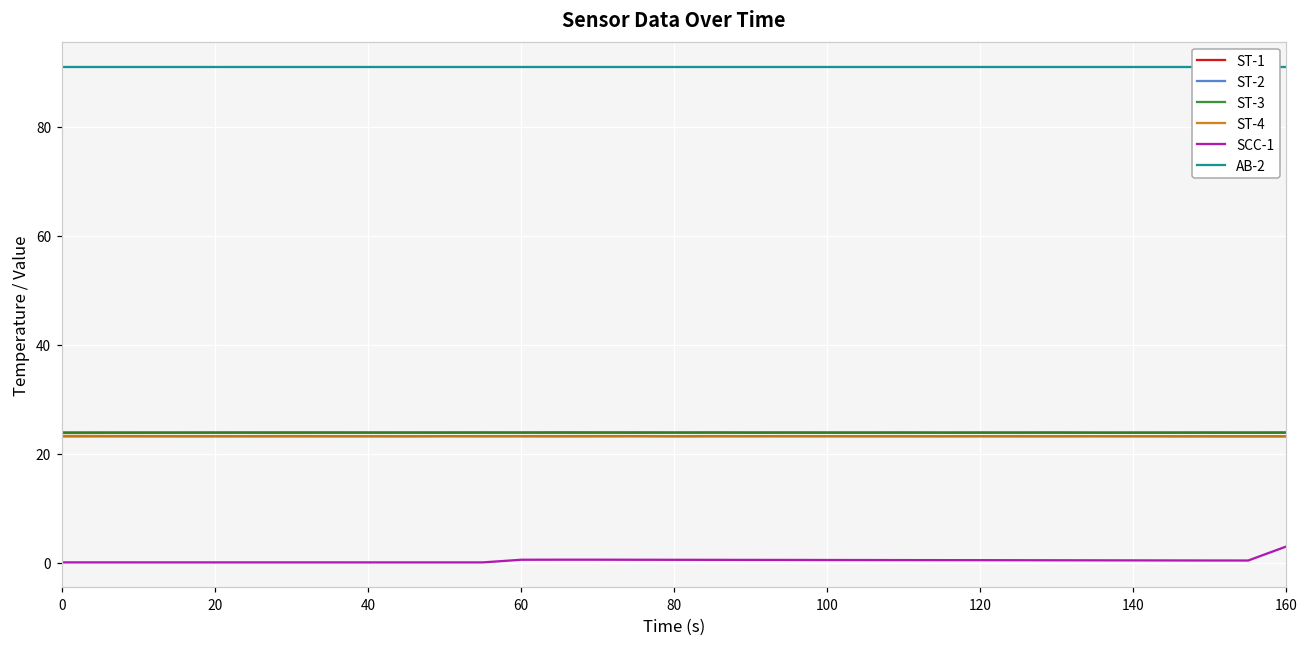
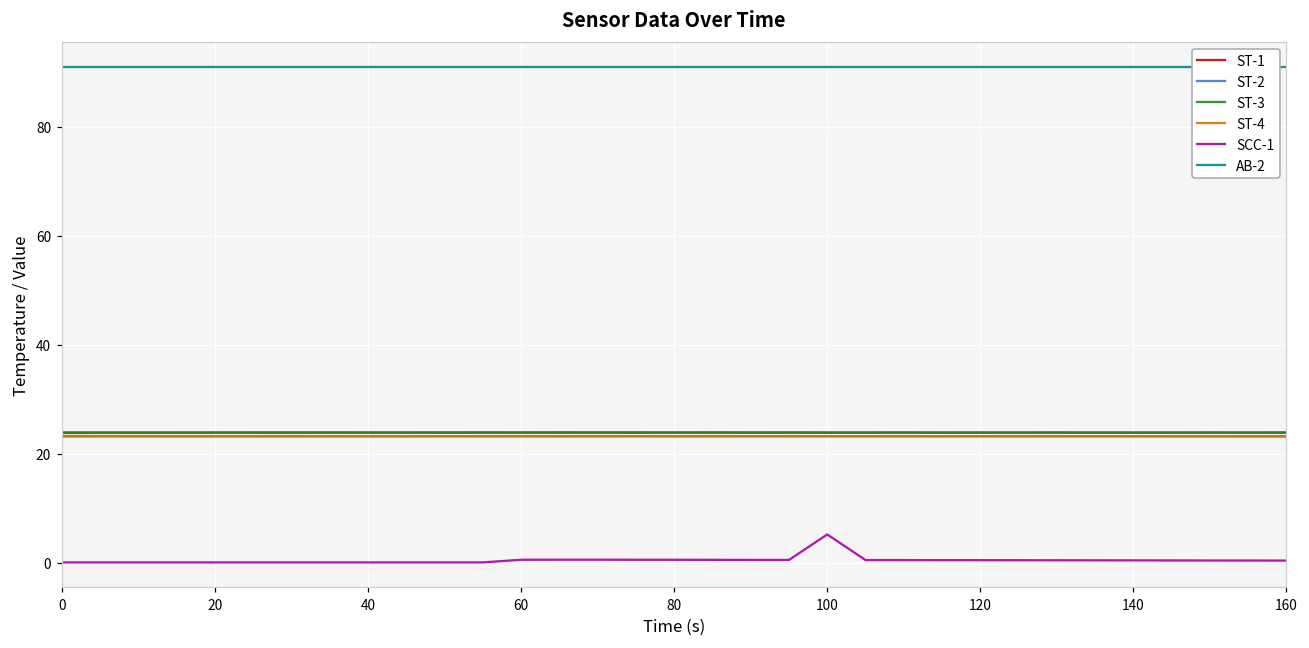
SCC-1, 100: 0 -> 5
SCC-1, 160: 3 -> 0
